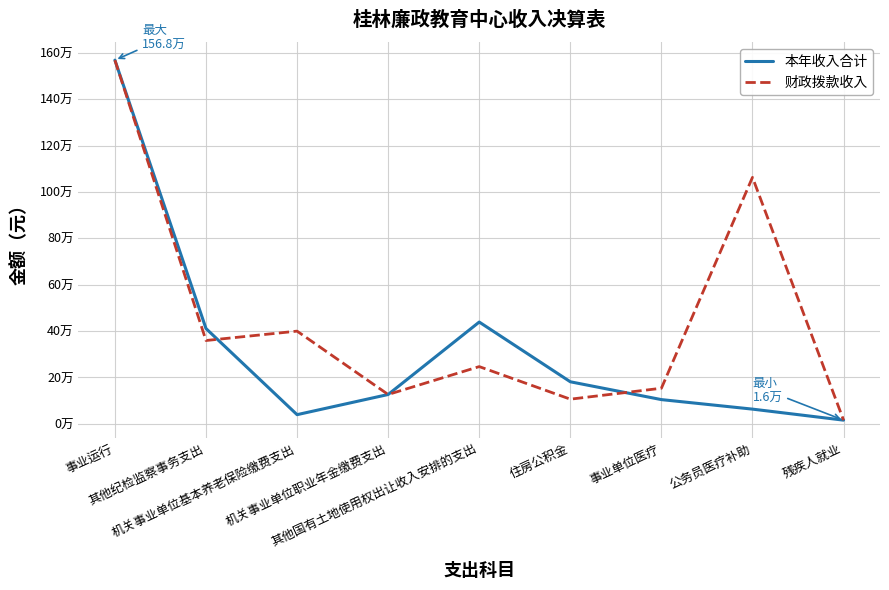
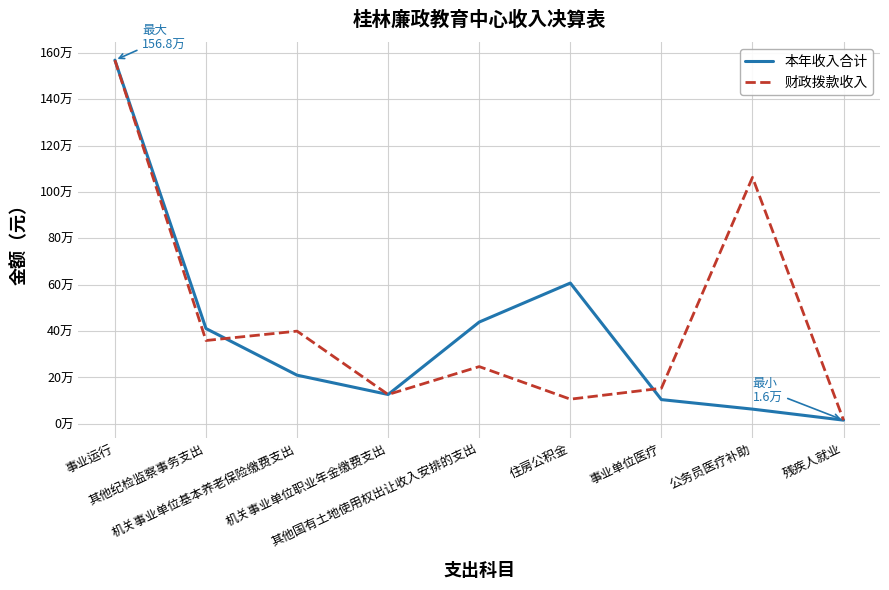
本年收入合计, 机关事业单位基本养老保险缴费支出: 4万 -> 21万
本年收入合计, 住房公积金: 18万 -> 61万
